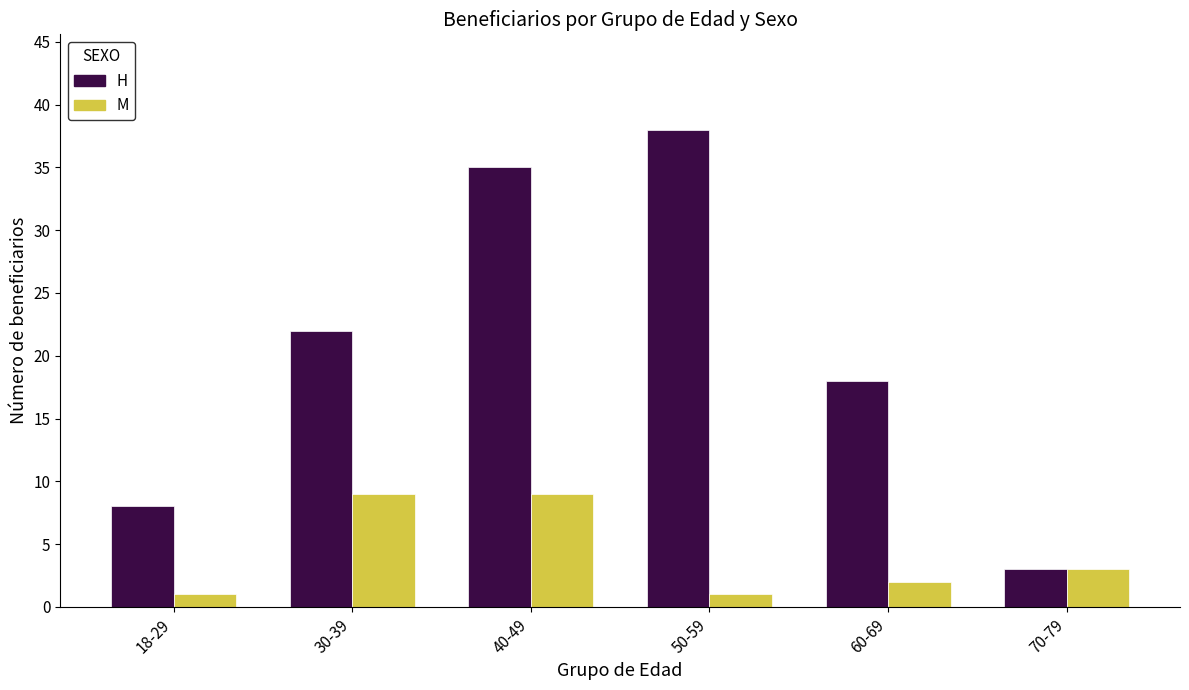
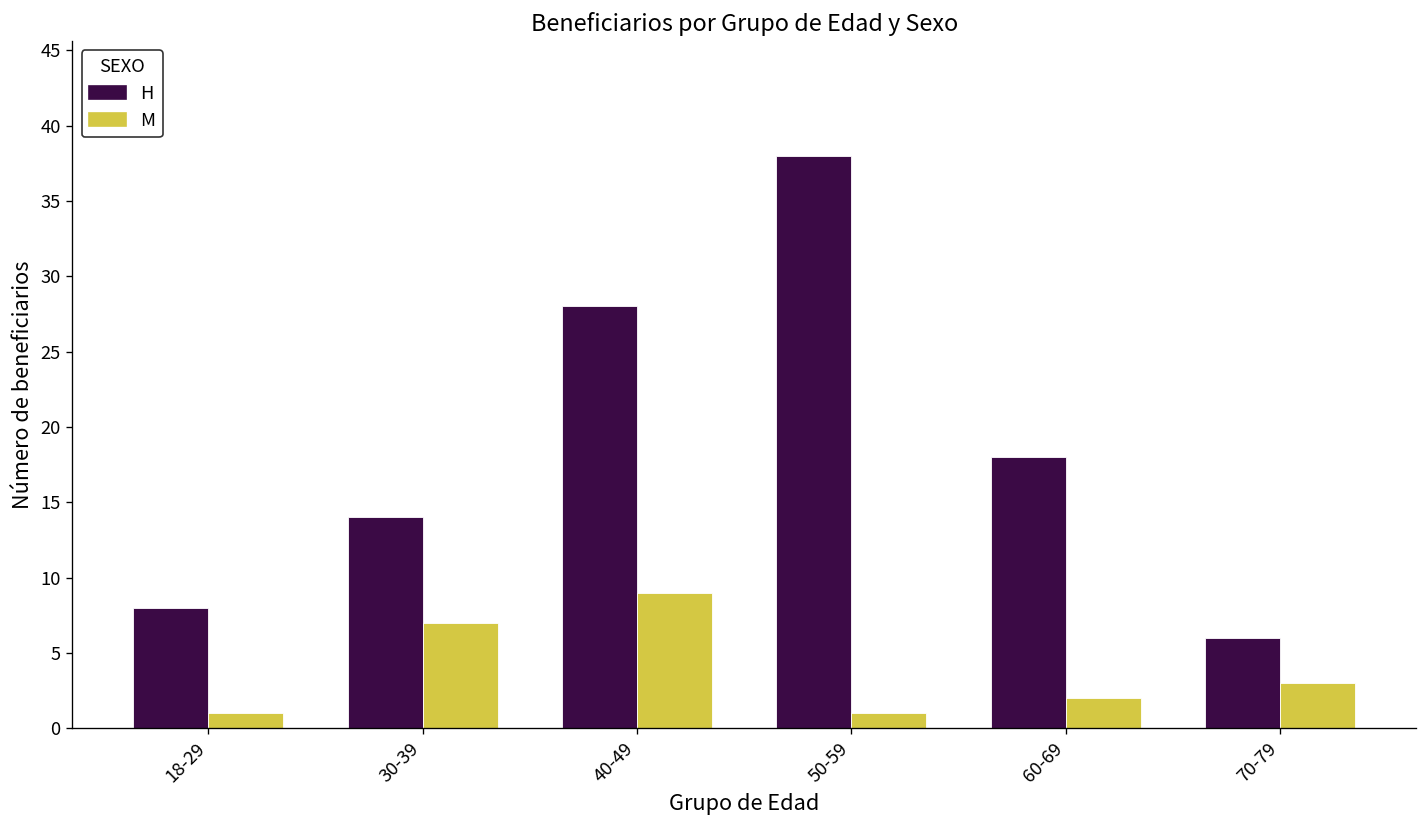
H, 30-39: 22 -> 14
M, 30-39: 9 -> 7
H, 40-49: 35 -> 28
H, 70-79: 3 -> 6
